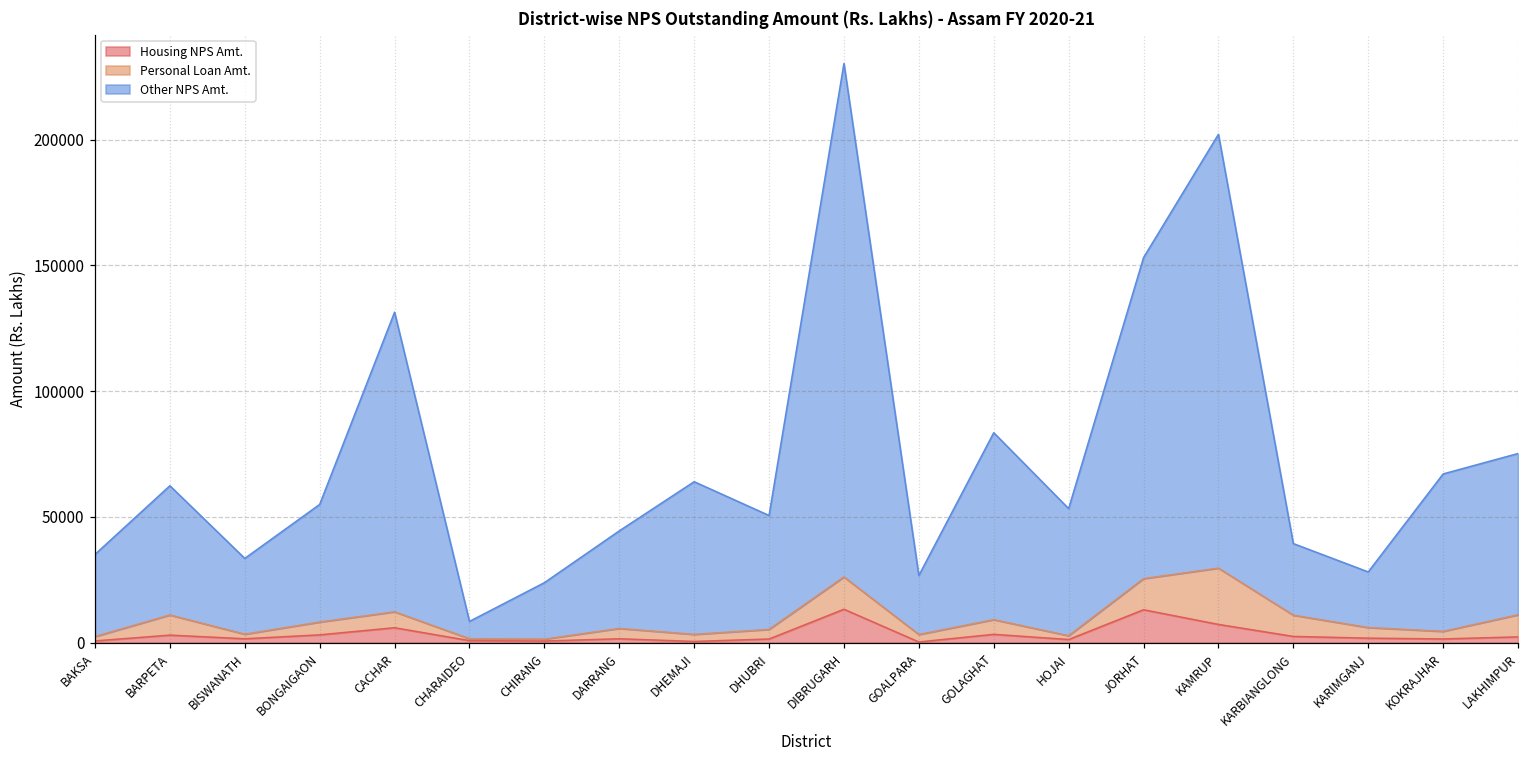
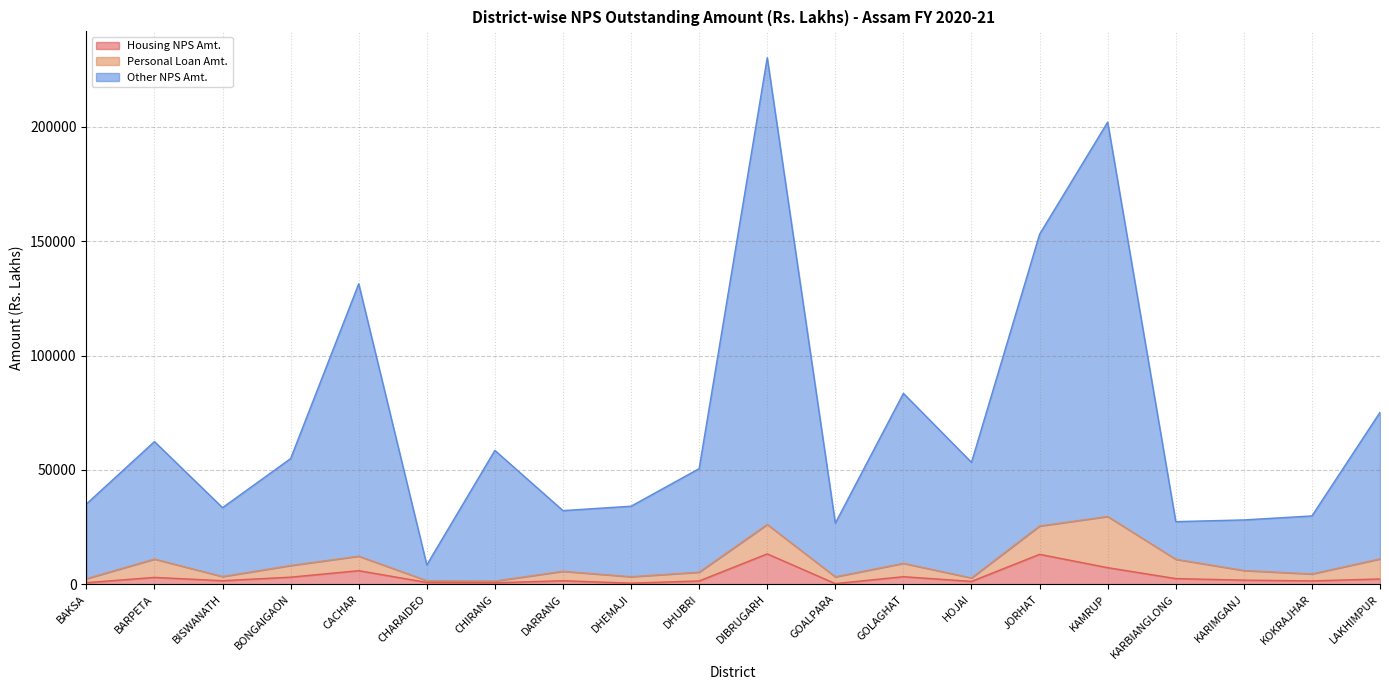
Other NPS Amt., CHIRANG: 22000 -> 57000
Other NPS Amt., DARRANG: 39000 -> 27000
Other NPS Amt., DHEMAJI: 61000 -> 31000
Other NPS Amt., KARBIANGLONG: 28000 -> 16000
Other NPS Amt., KOKRAJHAR: 63000 -> 25000
